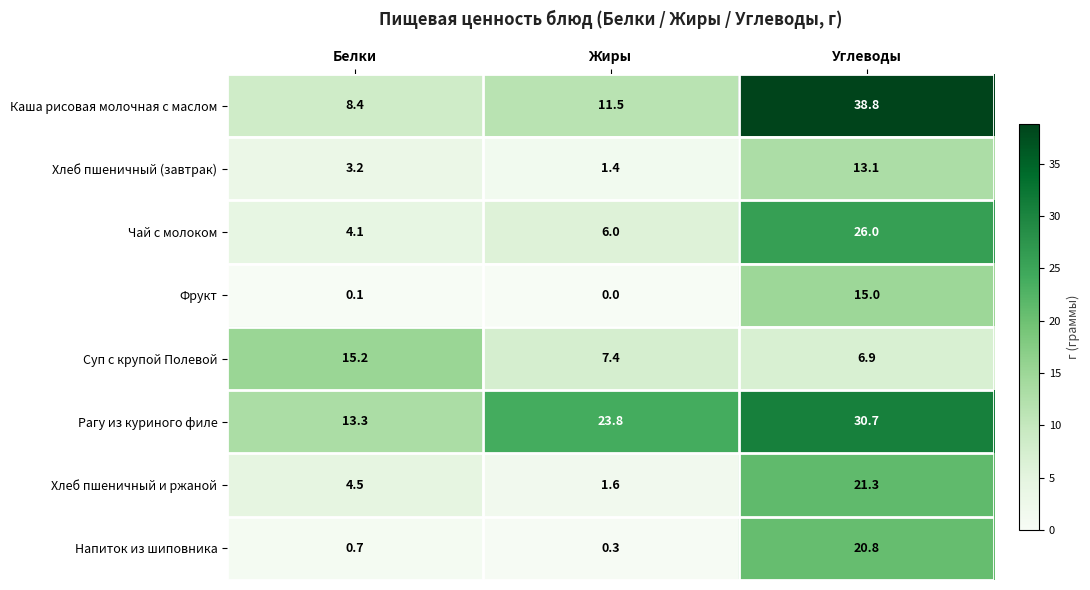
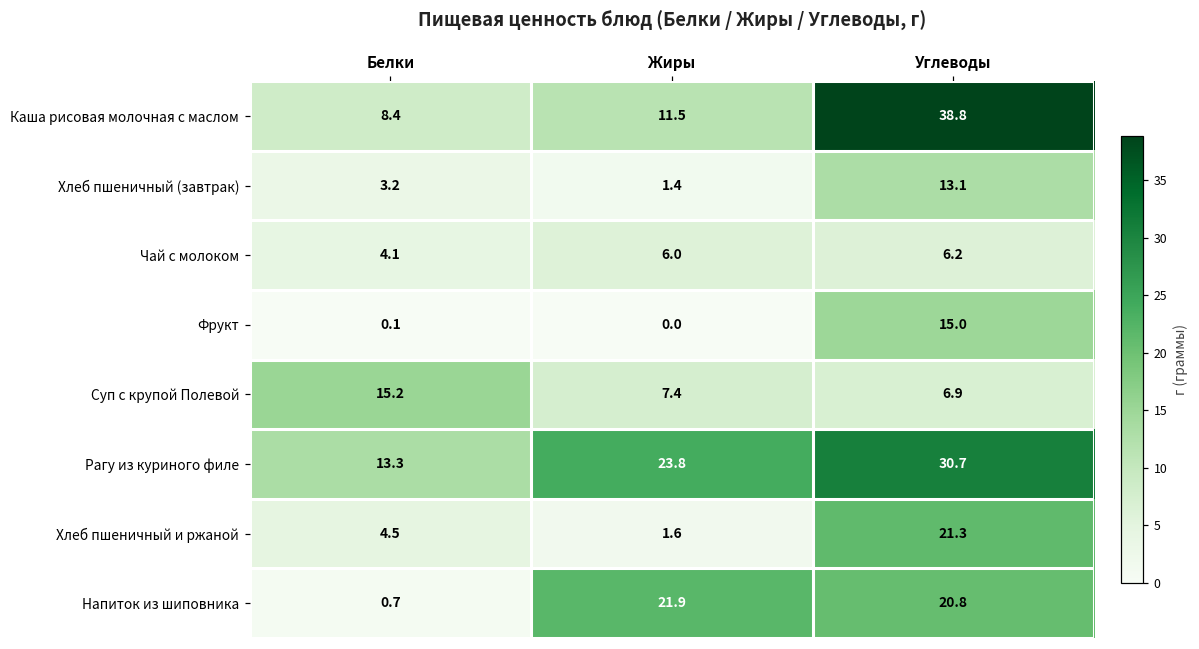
Чай с молоком, Углеводы: 26.0 -> 6.2
Напиток из шиповника, Жиры: 0.3 -> 21.9
